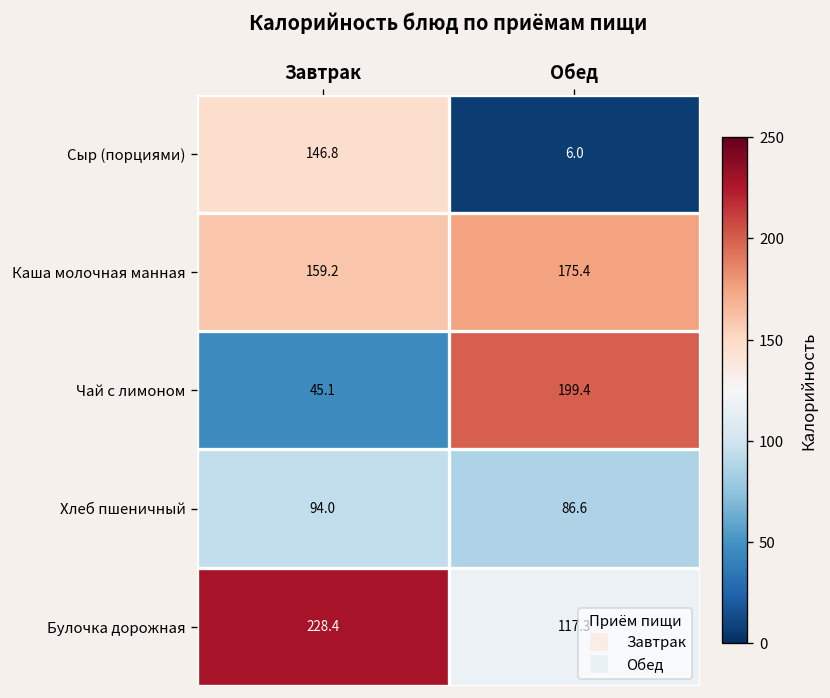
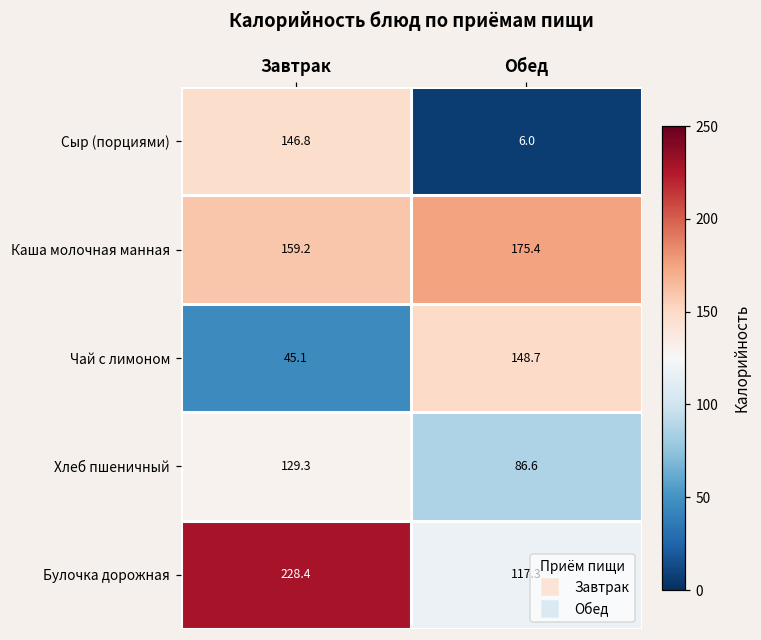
Чай с лимоном, Обед: 199.4 -> 148.7
Хлеб пшеничный, Завтрак: 94.0 -> 129.3
